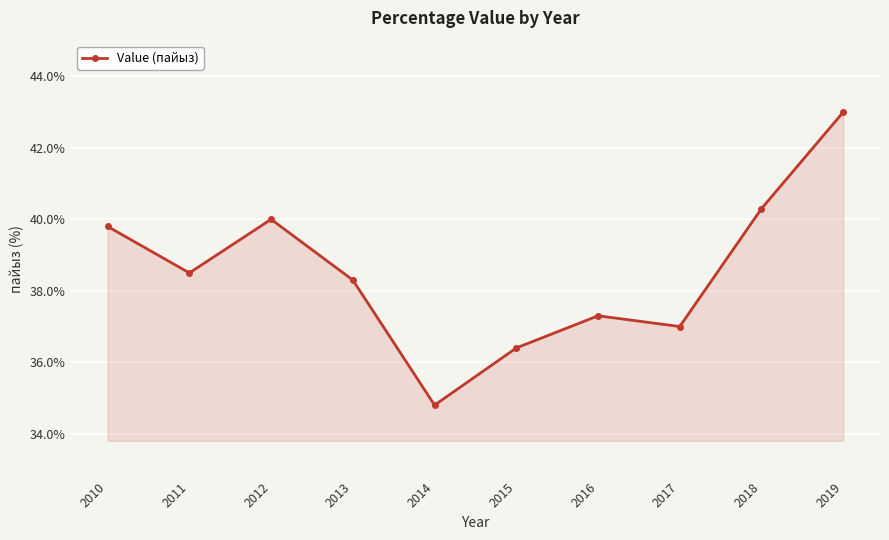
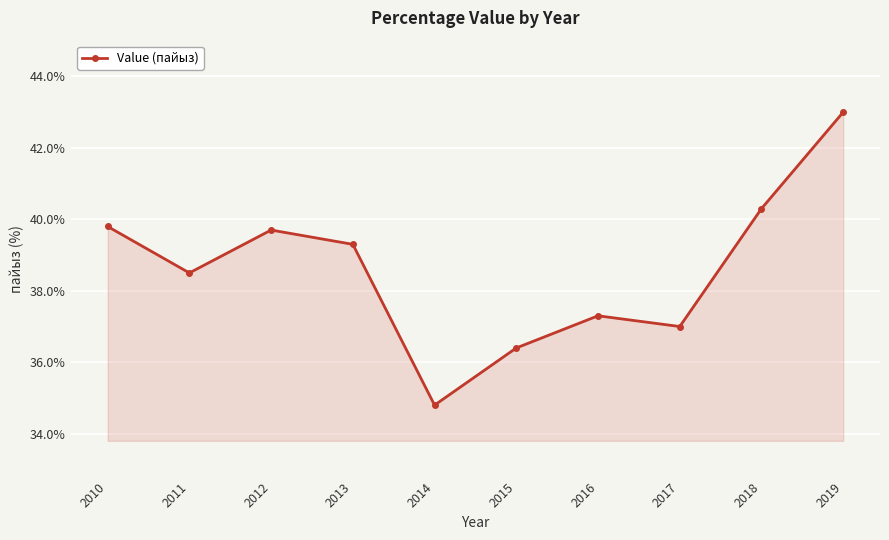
2012: 40.0% -> 39.7%
2013: 38.3% -> 39.3%
